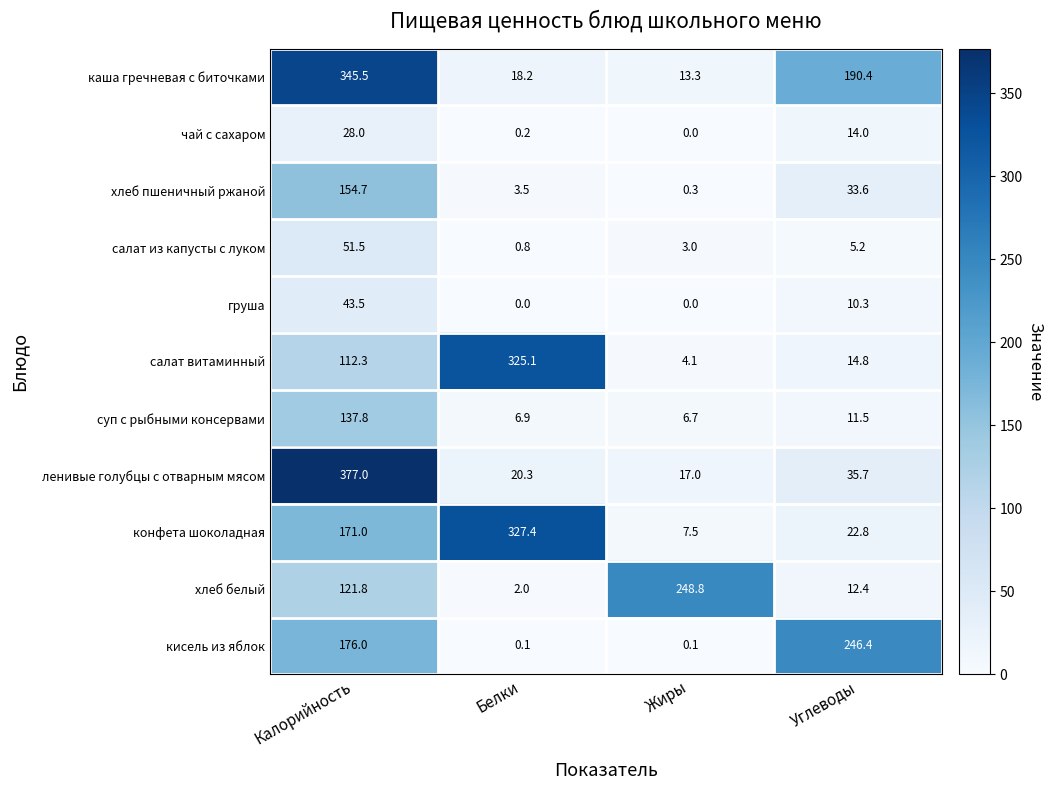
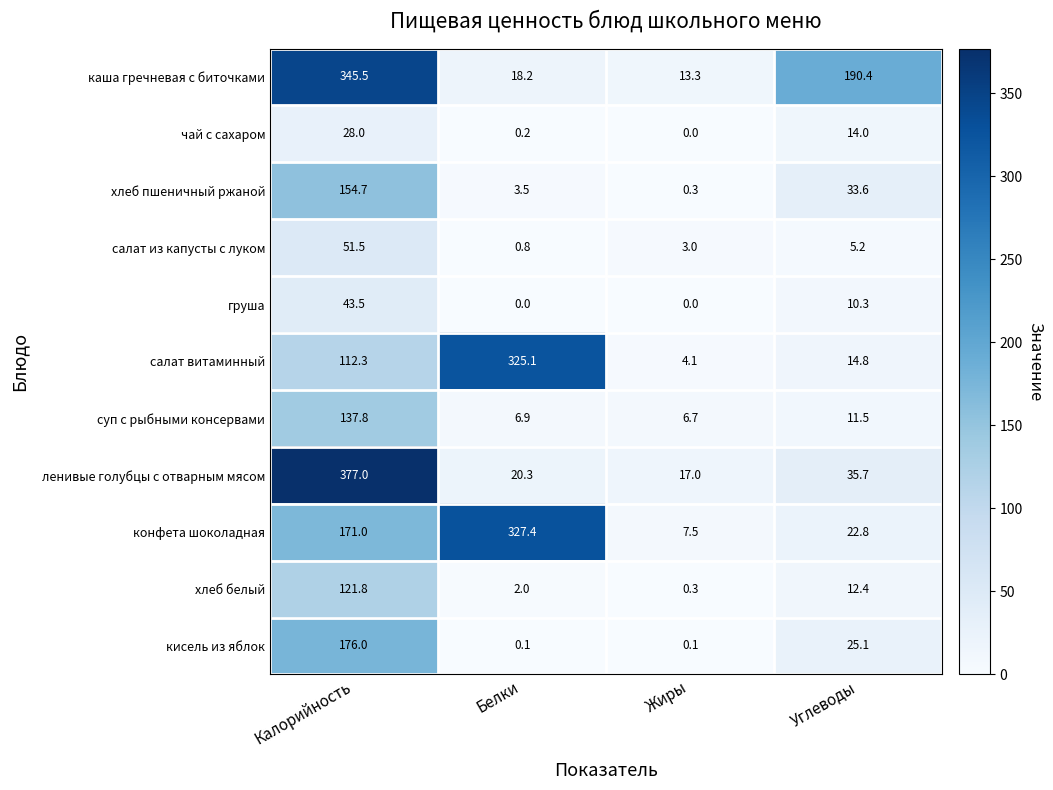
хлеб белый, Жиры: 248.8 -> 0.3
кисель из яблок, Углеводы: 246.4 -> 25.1
